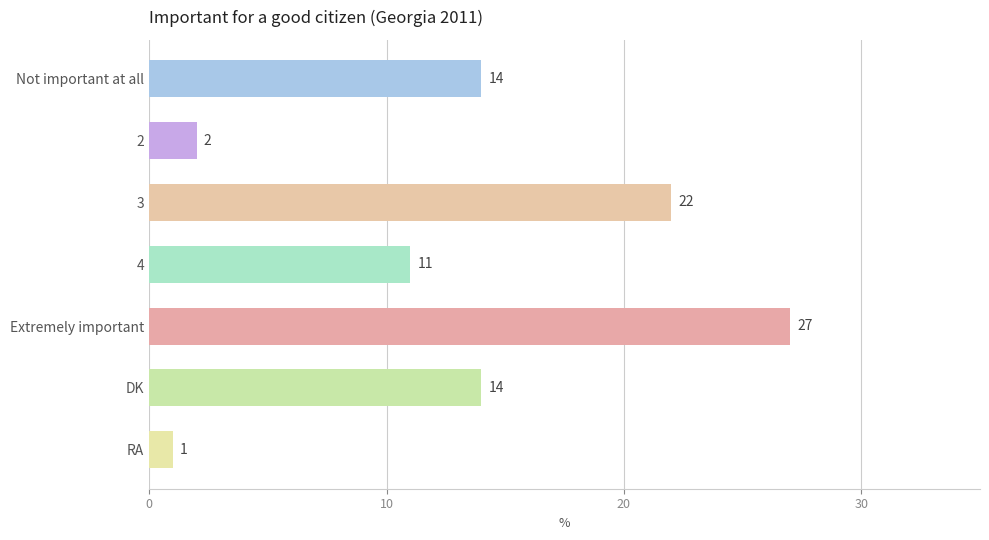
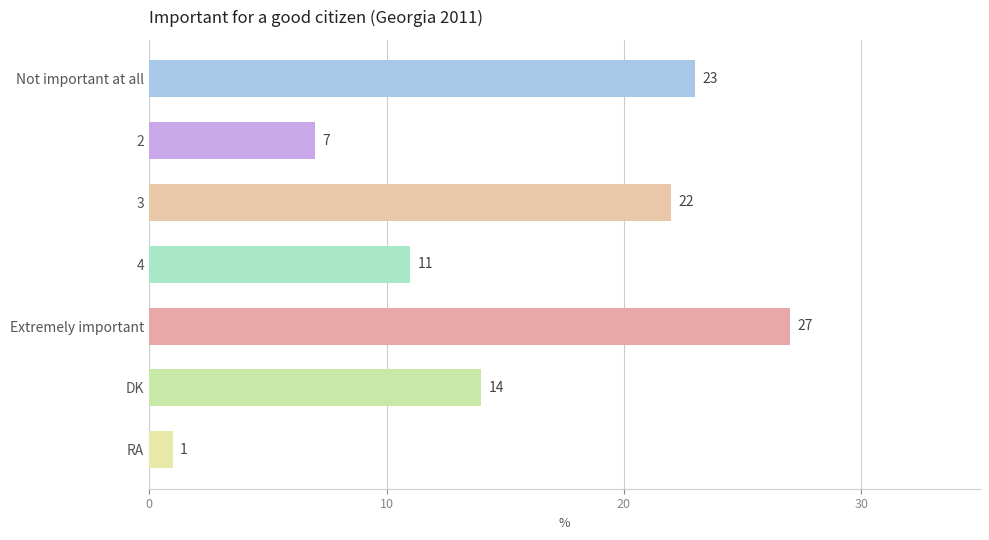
Not important at all: 14 -> 23
2: 2 -> 7
